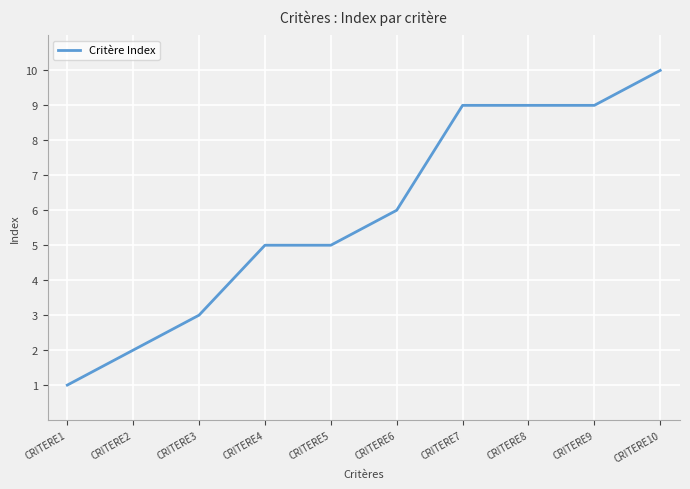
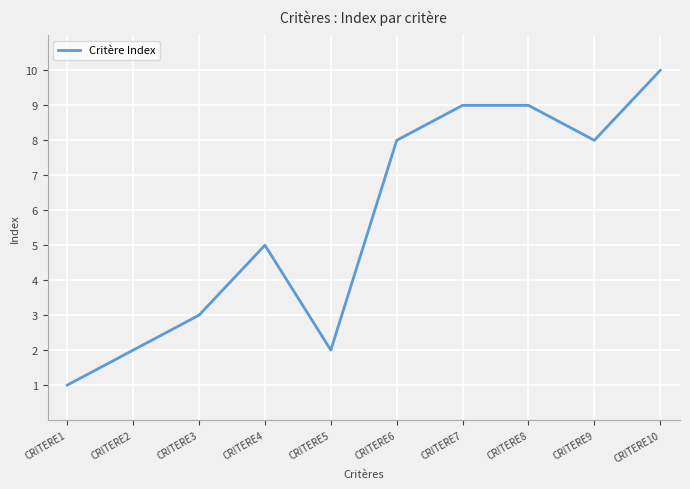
CRITERE5: 5 -> 2
CRITERE6: 6 -> 8
CRITERE9: 9 -> 8
